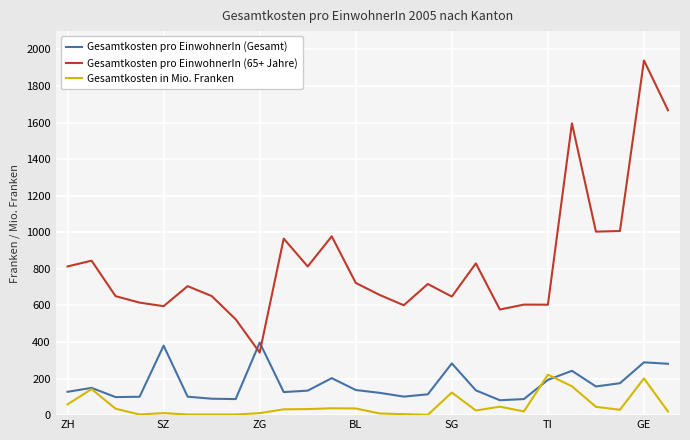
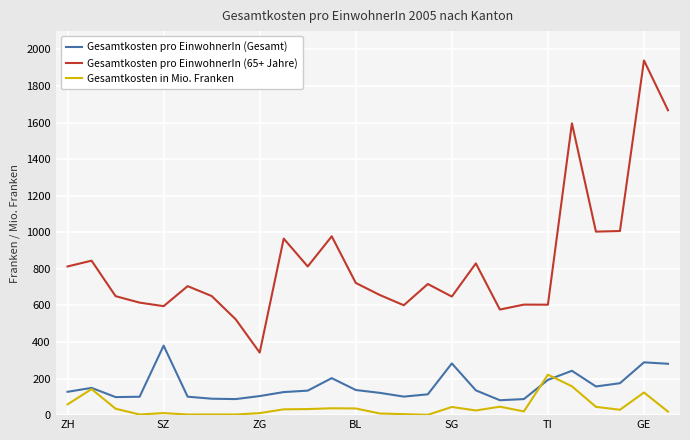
Gesamtkosten pro EinwohnerIn (Gesamt), ZG: 400 -> 100
Gesamtkosten in Mio. Franken, SG: 120 -> 40
Gesamtkosten in Mio. Franken, GE: 200 -> 120
